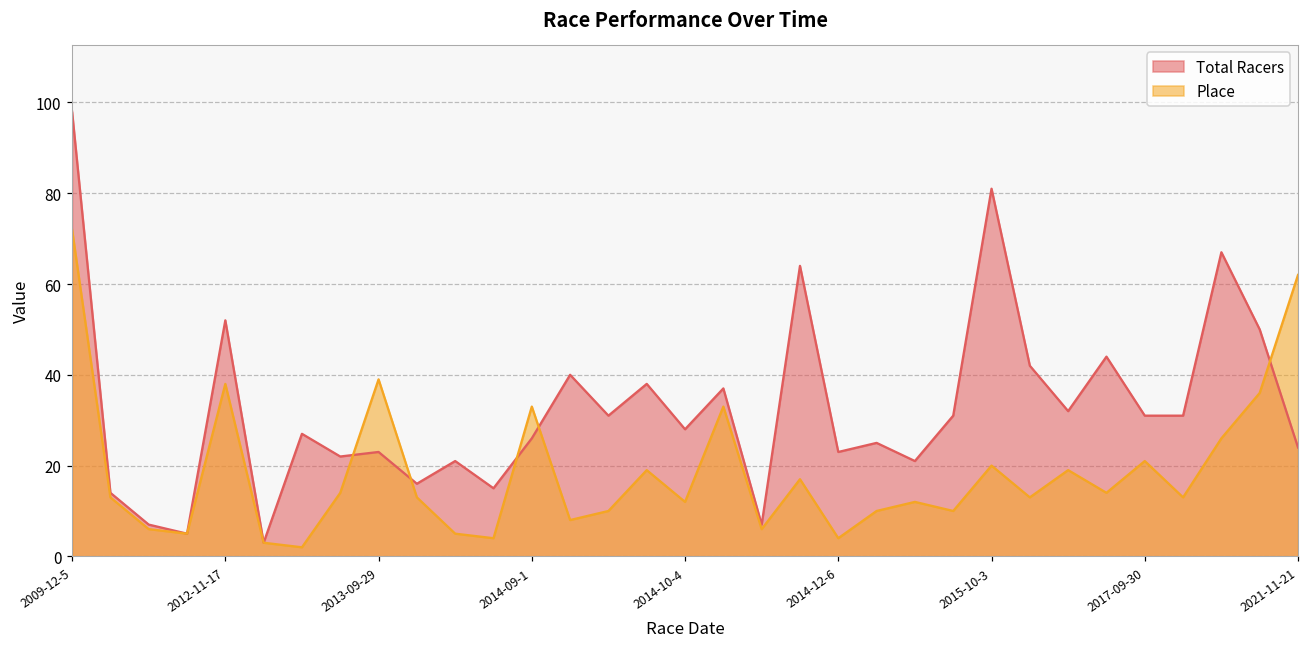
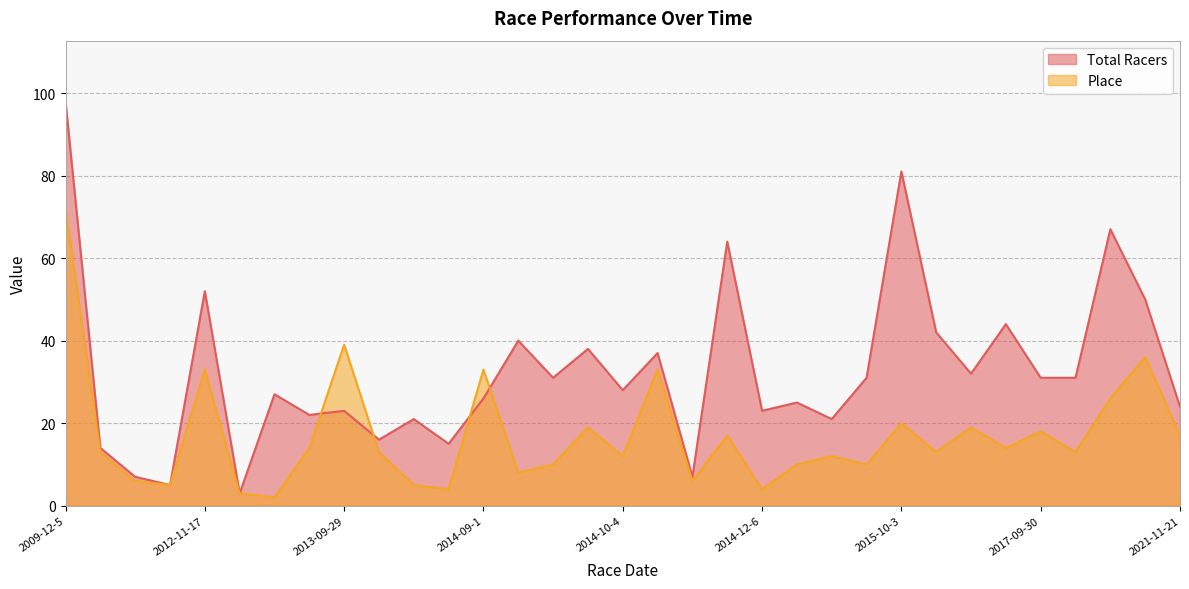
Place, 2012-11-17: 38 -> 33
Place, 2017-09-30: 21 -> 18
Place, 2021-11-21: 62 -> 17
